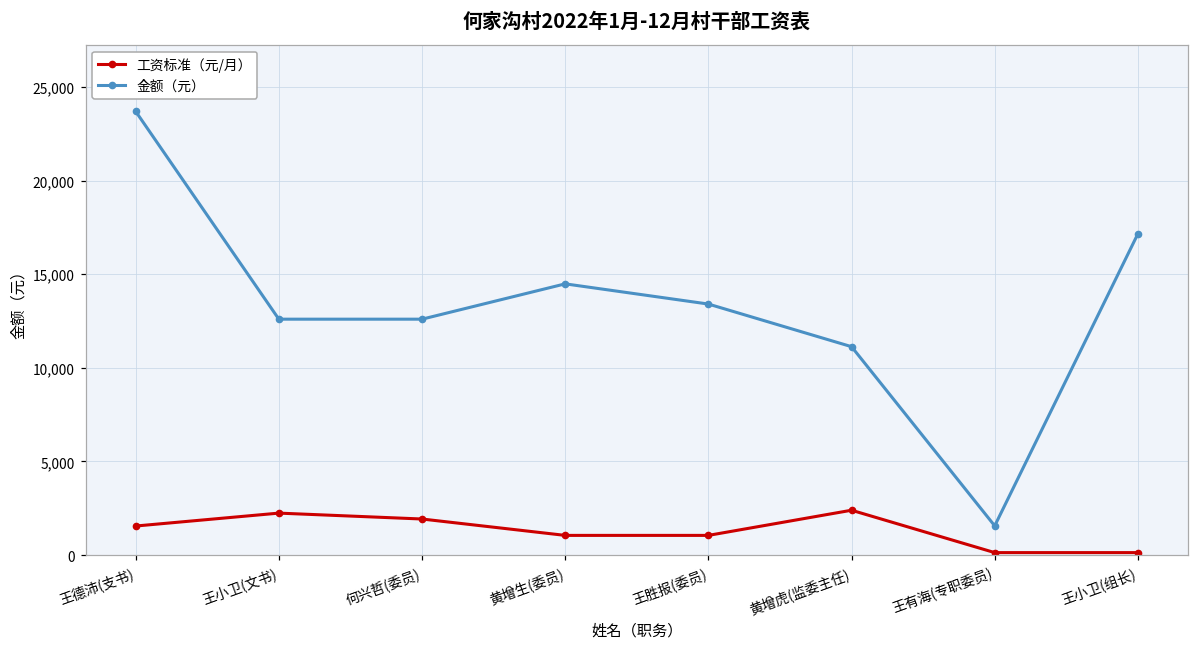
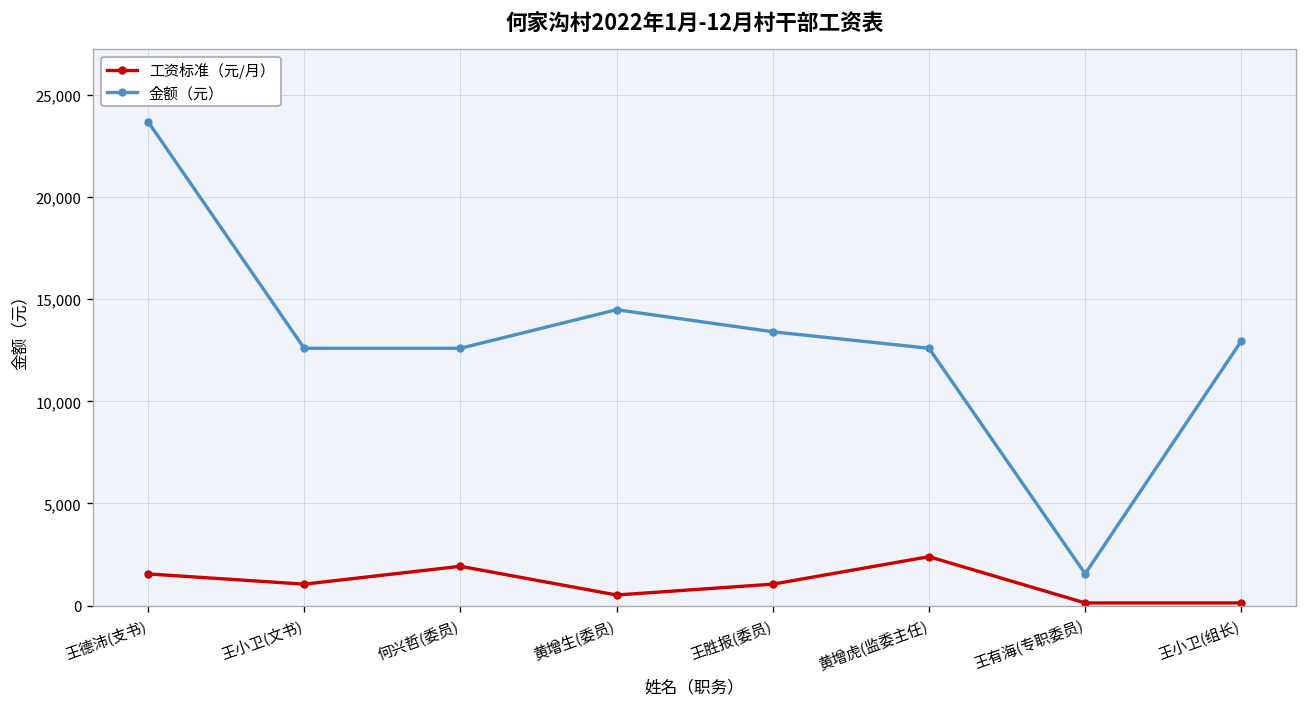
工资标准（元/月）, 王小卫(文书): 2,200 -> 1,100
工资标准（元/月）, 黄增生(委员): 1,100 -> 500
金额（元）, 黄增虎(监委主任): 11,100 -> 12,600
金额（元）, 王小卫(组长): 17,200 -> 13,000
